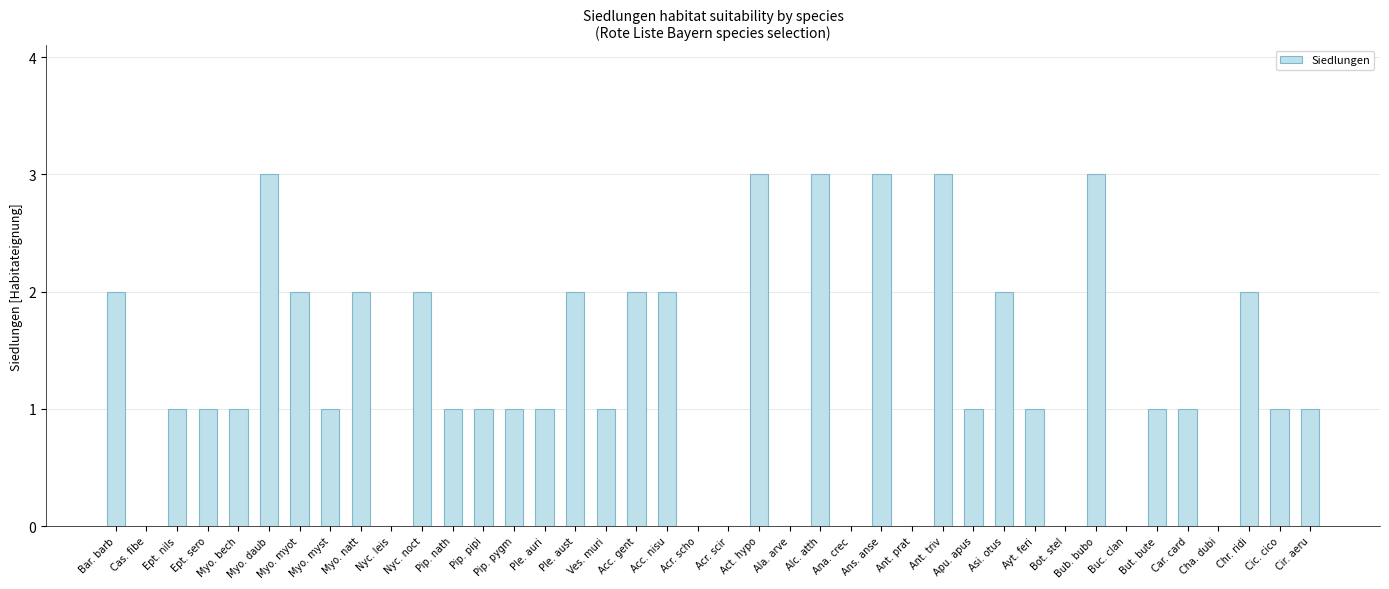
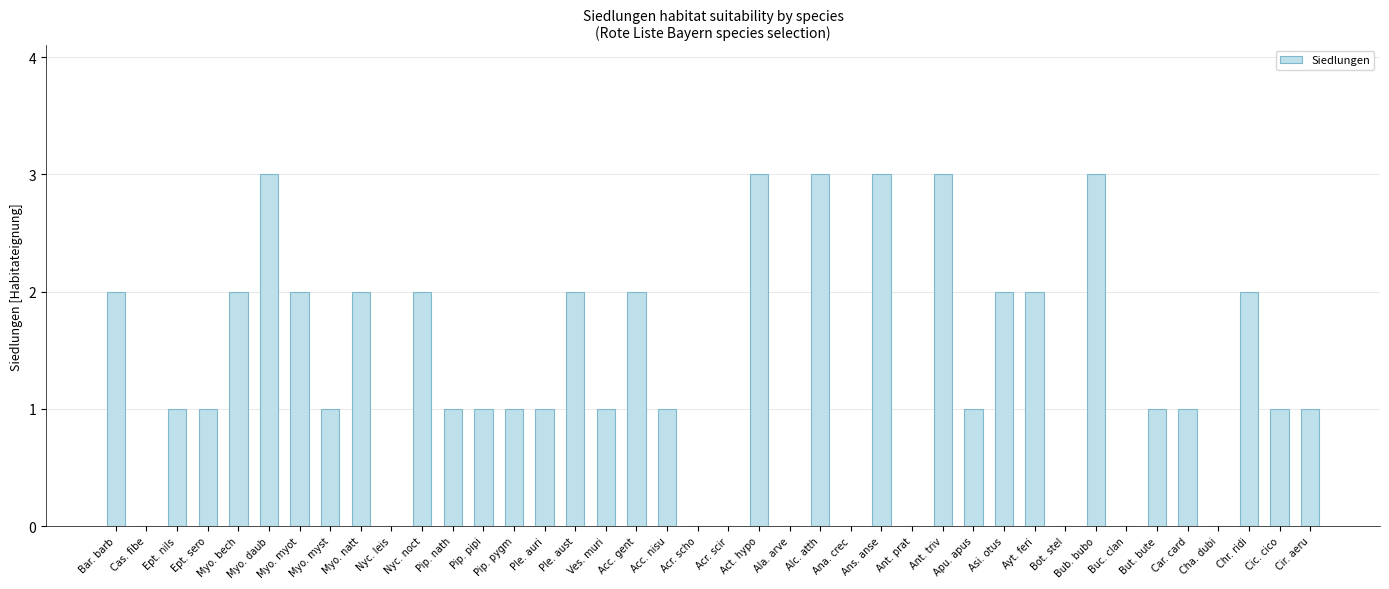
Myo. bech: 1 -> 2
Acc. nisu: 2 -> 1
Ayt. feri: 1 -> 2
